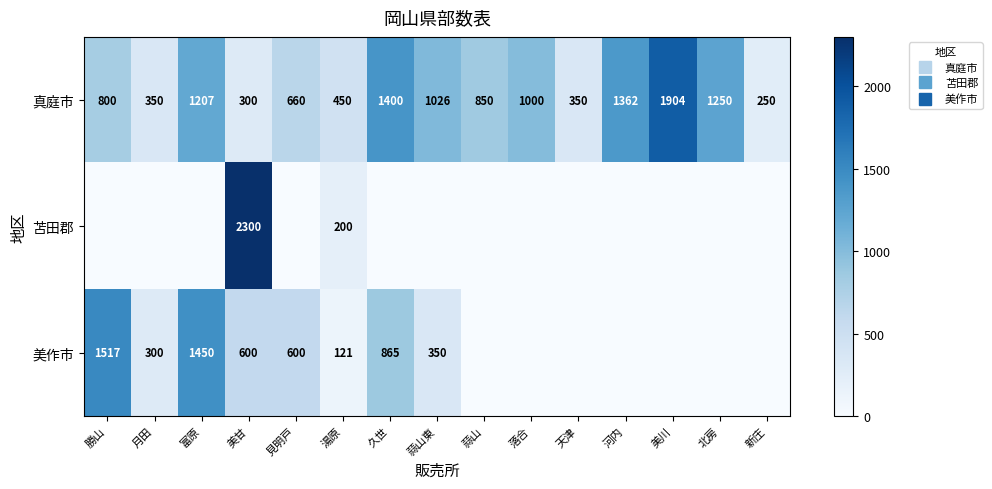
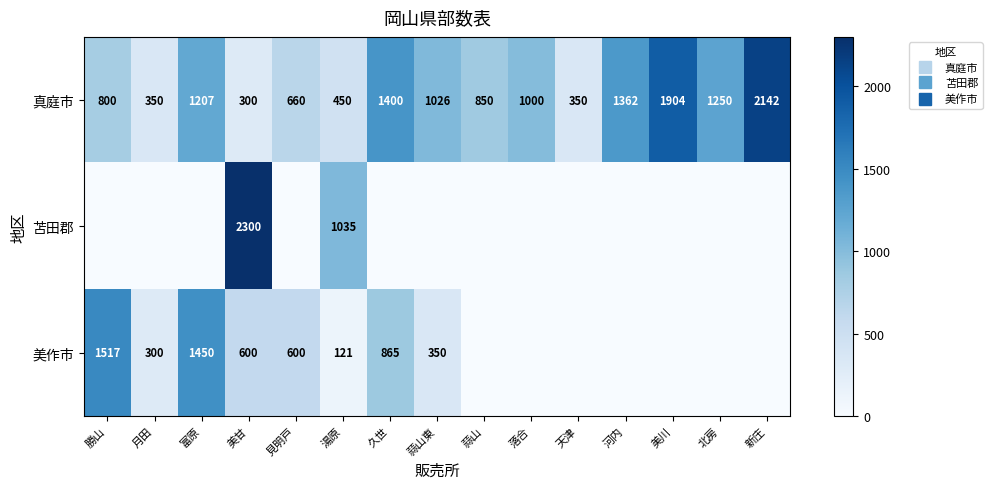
真庭市, 新庄: 250 -> 2142
苫田郡, 湯原: 200 -> 1035
